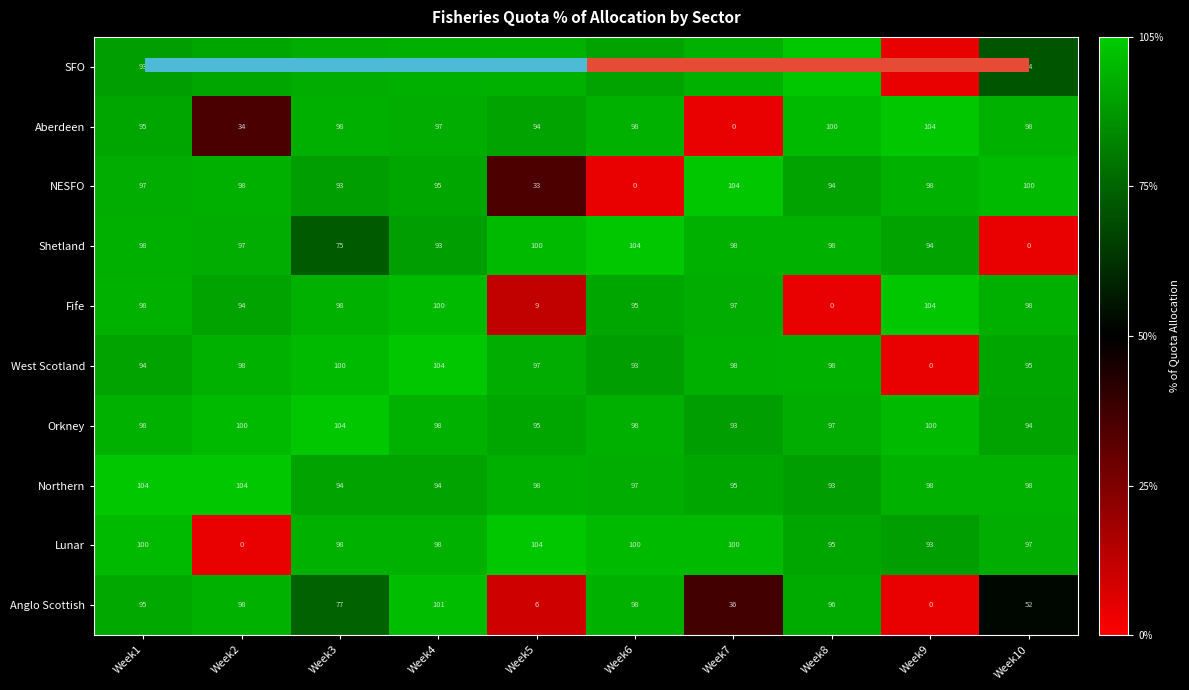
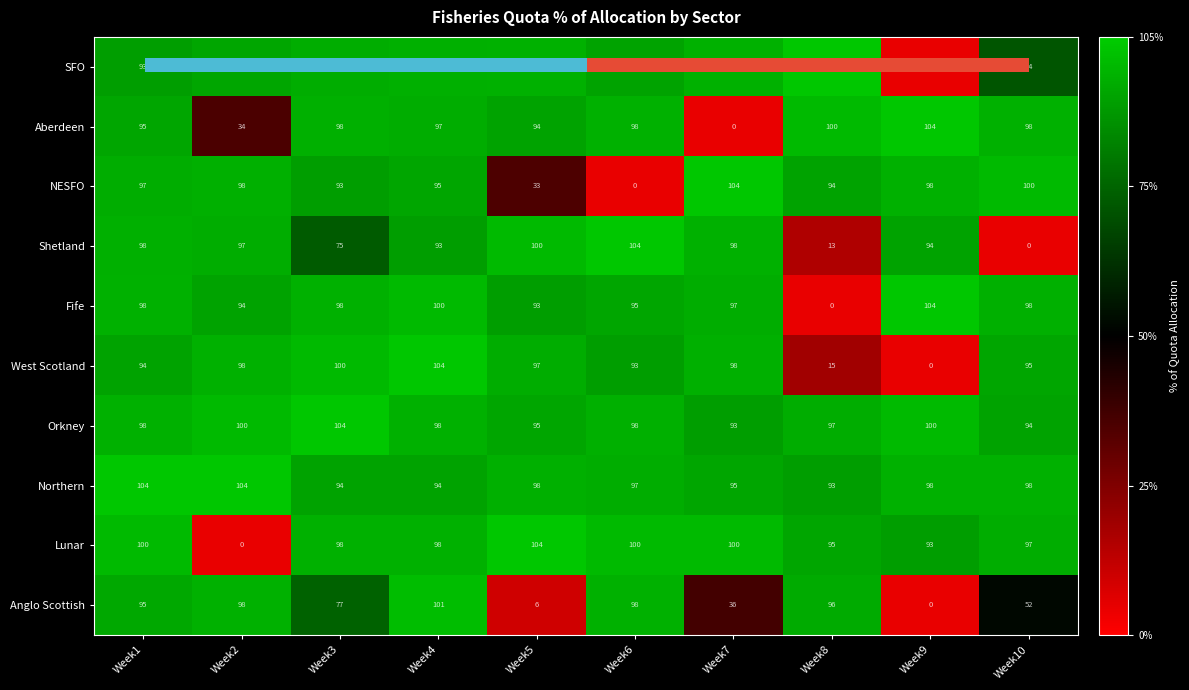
Fisheries Quota % of Allocation by Sector, Shetland, Week8: 98 -> 13
Fisheries Quota % of Allocation by Sector, Fife, Week5: 9 -> 93
Fisheries Quota % of Allocation by Sector, West Scotland, Week8: 98 -> 15
